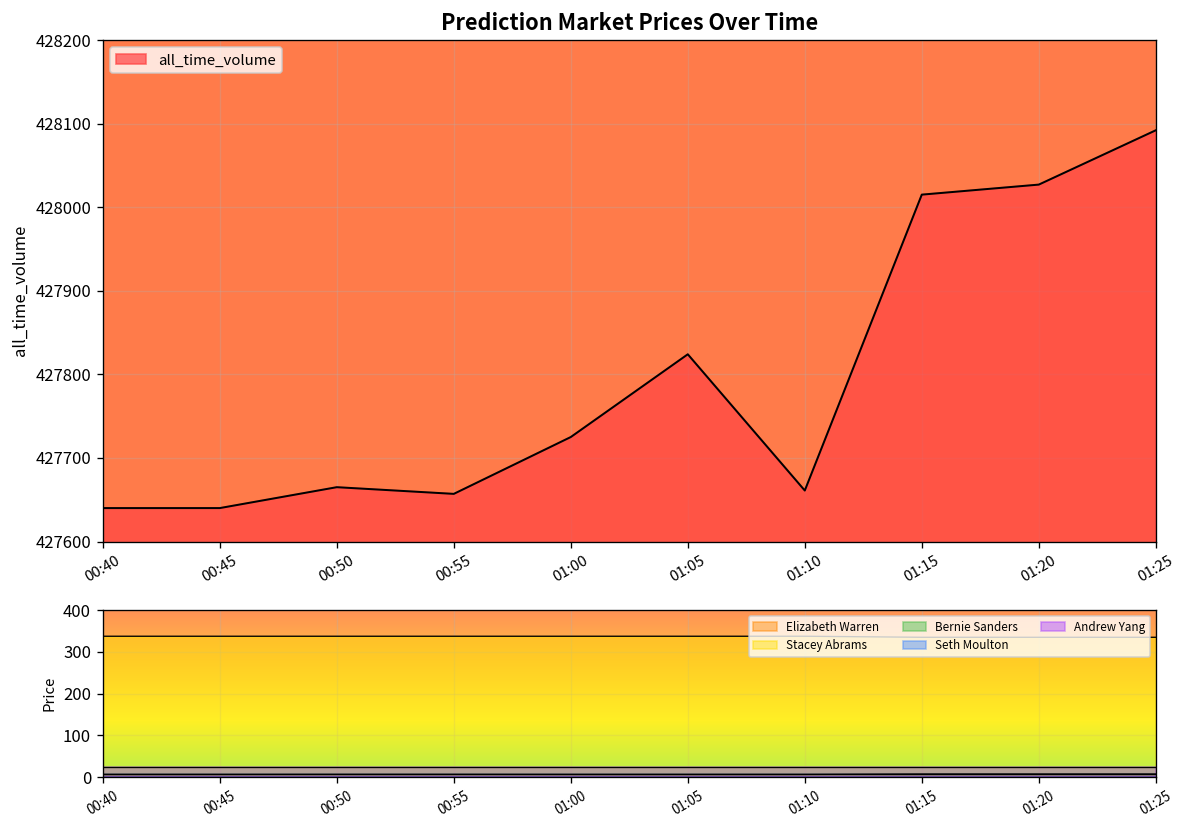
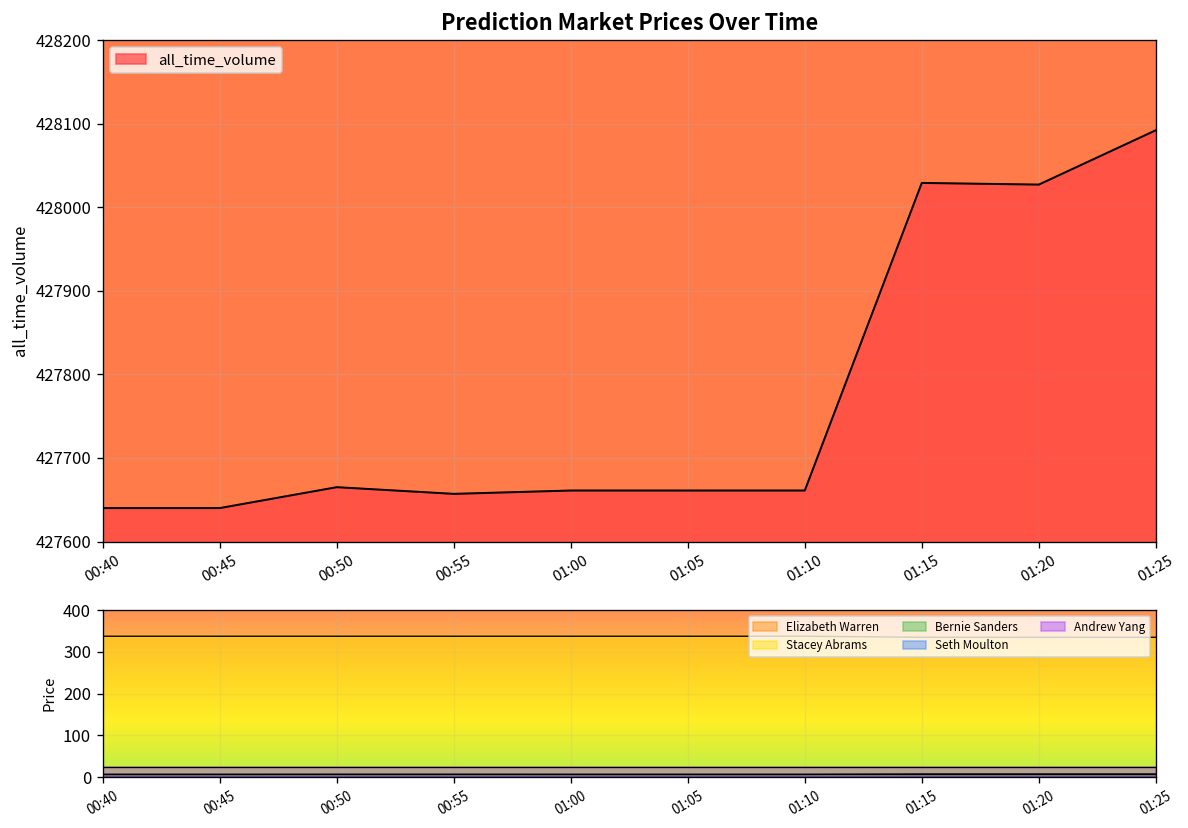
Prediction Market Prices Over Time, 01:00: 427730 -> 427660
Prediction Market Prices Over Time, 01:05: 427820 -> 427660
Prediction Market Prices Over Time, 01:15: 428020 -> 428030
